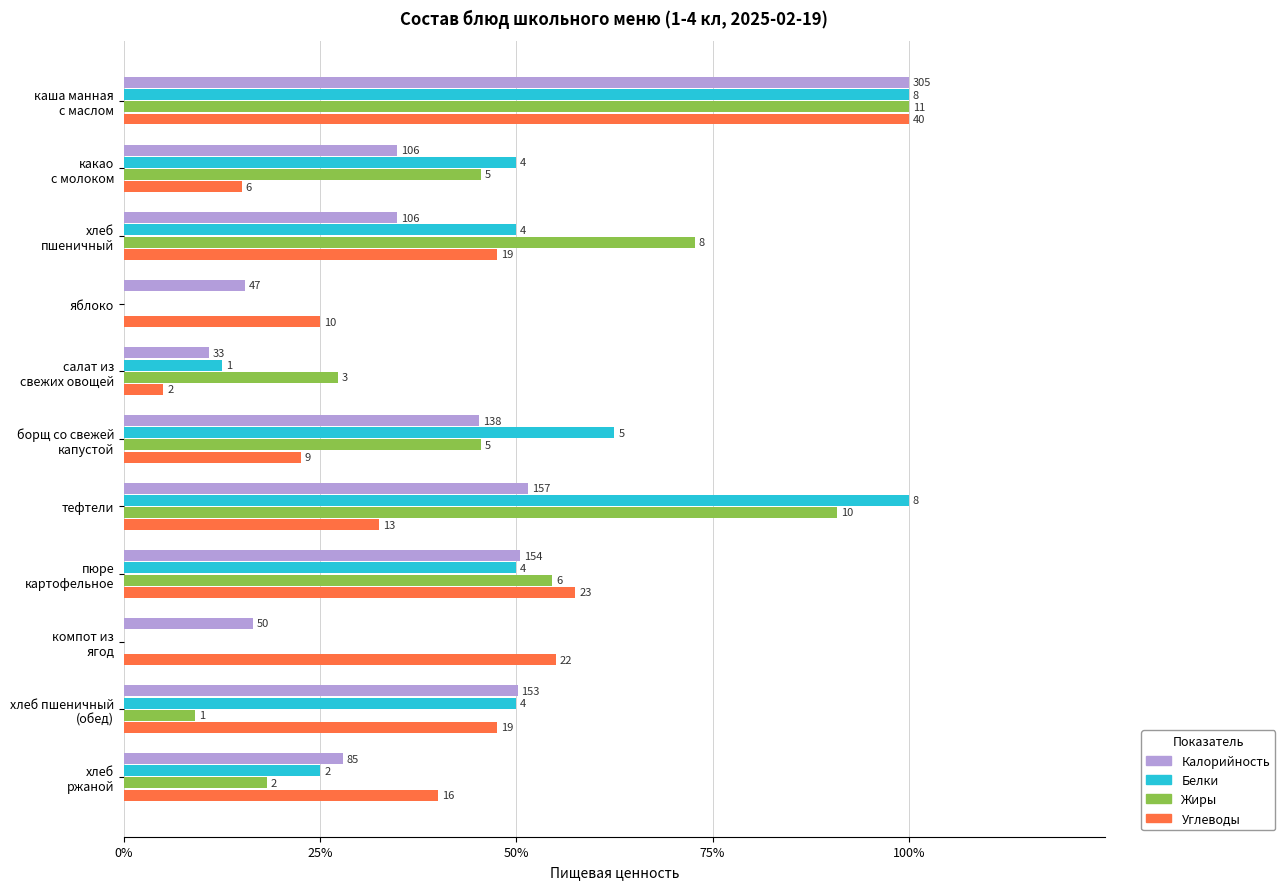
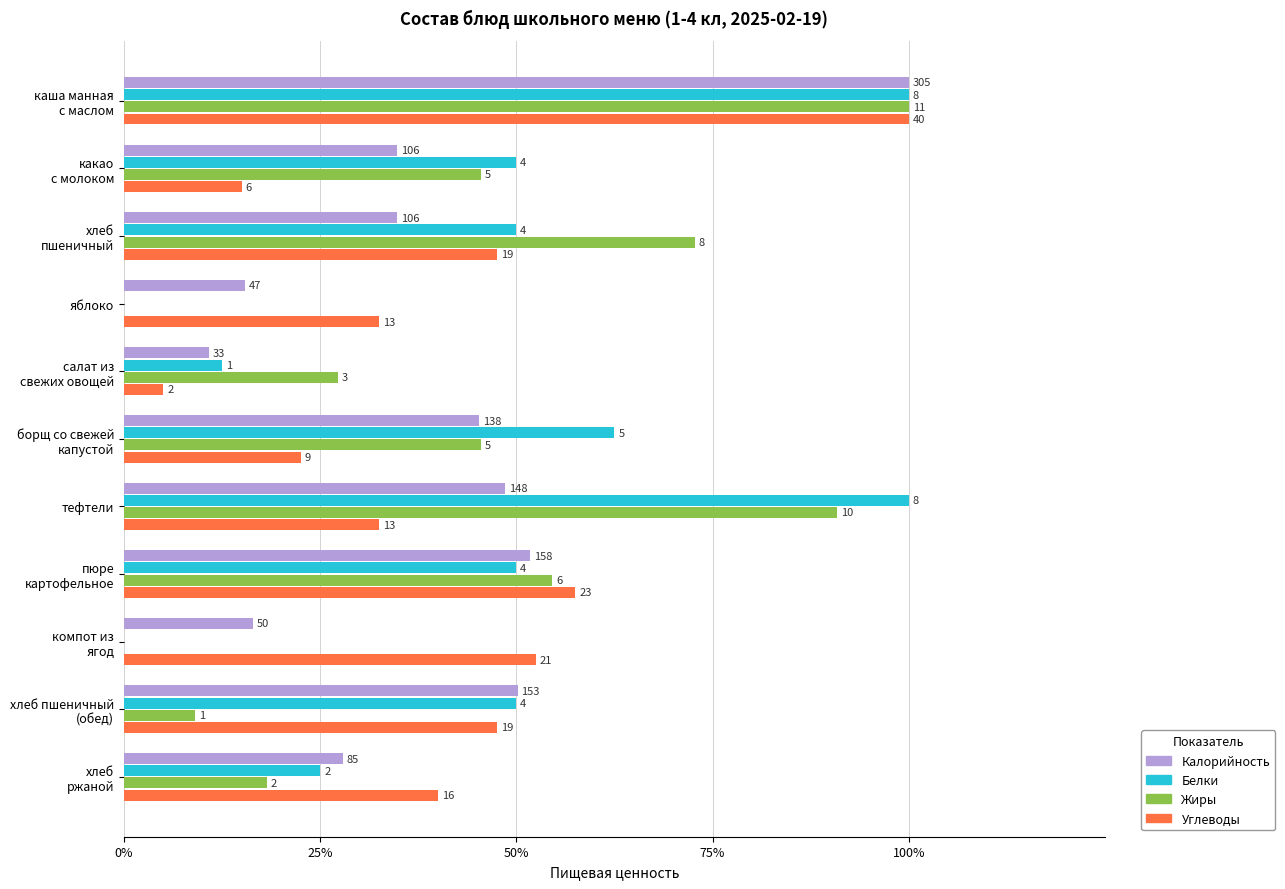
Углеводы, яблоко: 10 -> 13
Калорийность, тефтели: 157 -> 148
Калорийность, пюре картофельное: 154 -> 158
Углеводы, компот из ягод: 22 -> 21
